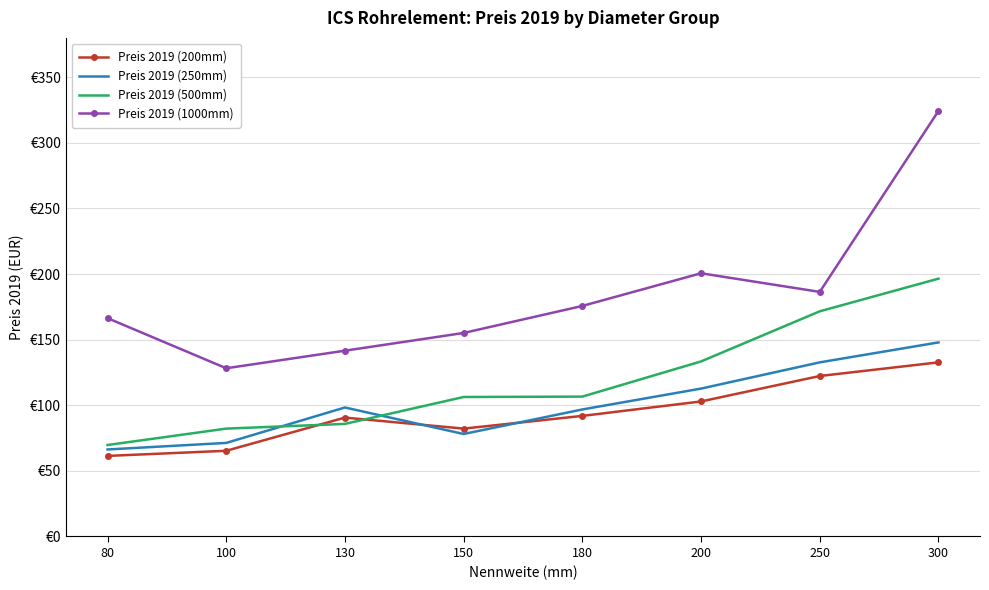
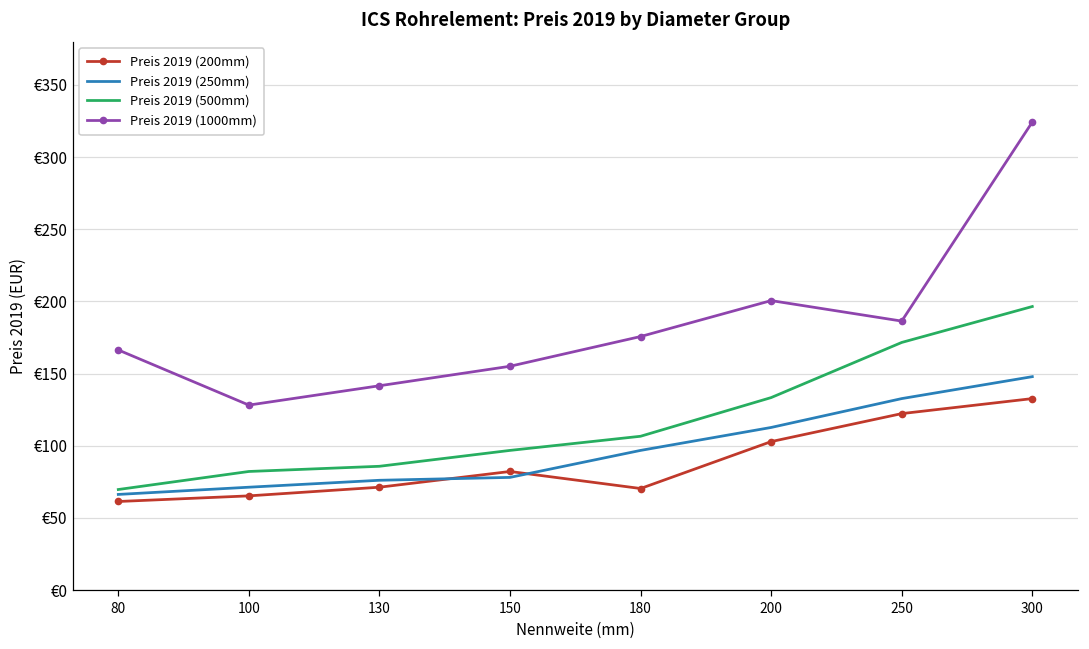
Preis 2019 (200mm), 130: €91 -> €71
Preis 2019 (250mm), 130: €98 -> €76
Preis 2019 (500mm), 150: €106 -> €97
Preis 2019 (200mm), 180: €92 -> €70
